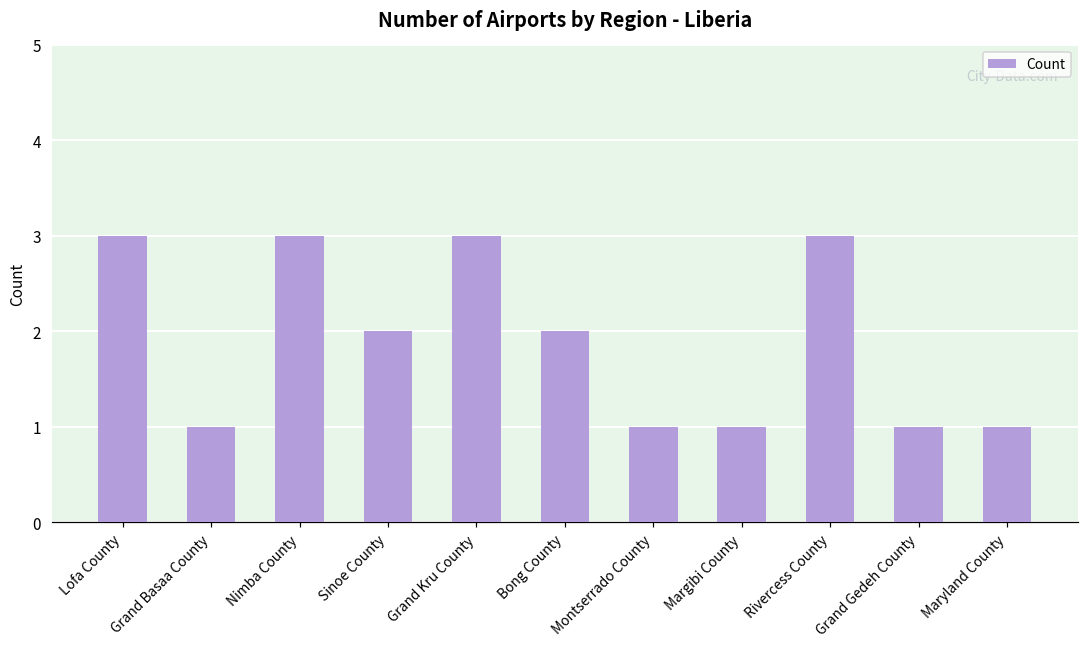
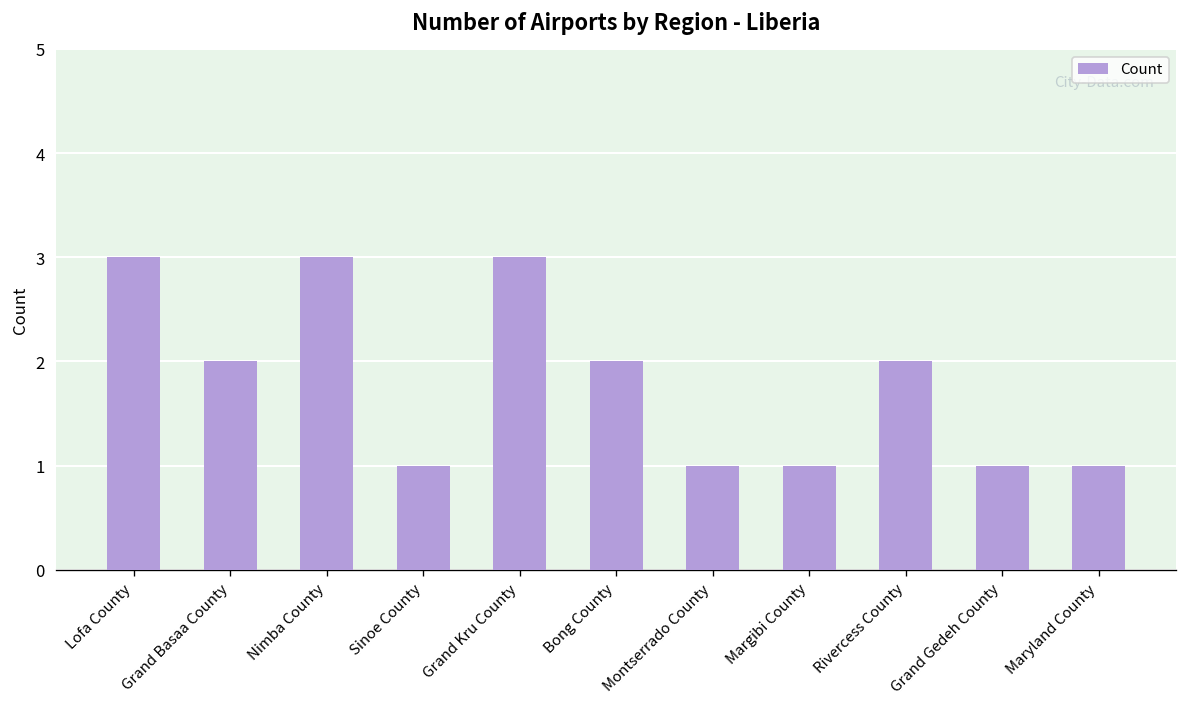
Grand Basaa County: 1 -> 2
Sinoe County: 2 -> 1
Rivercess County: 3 -> 2
